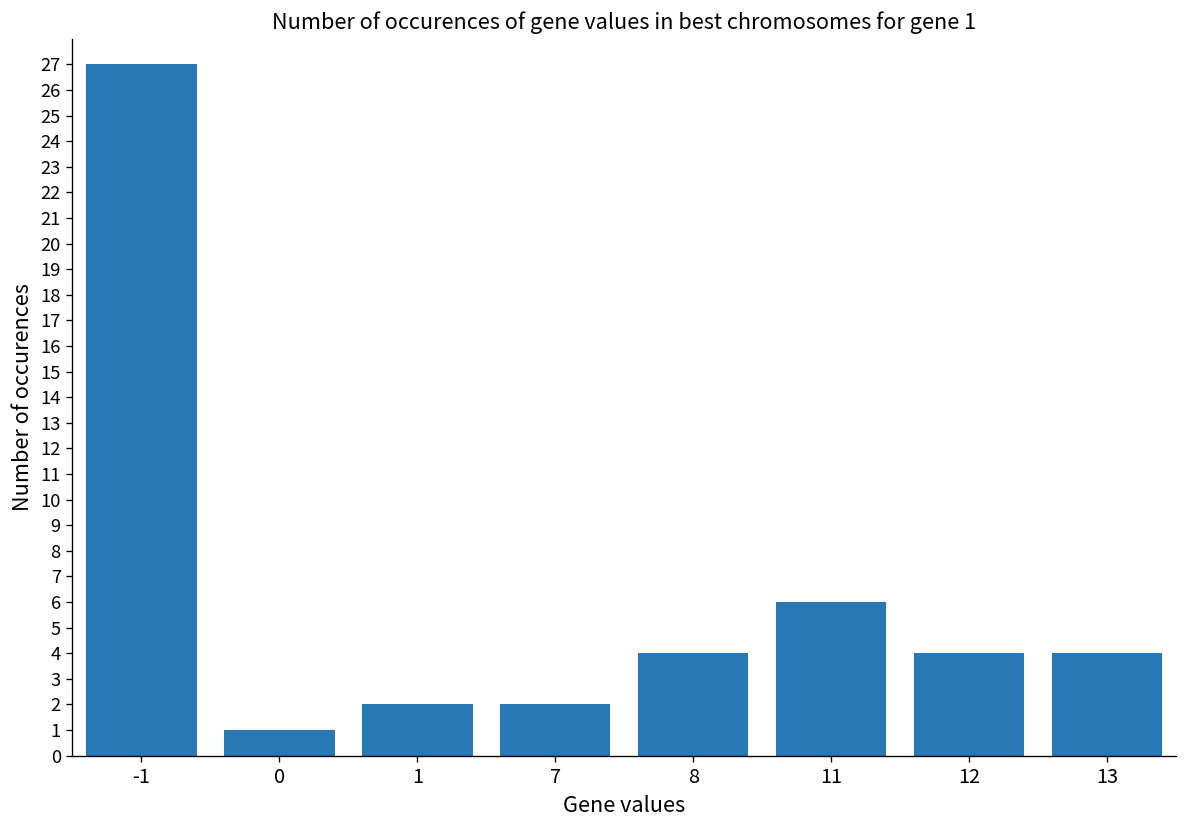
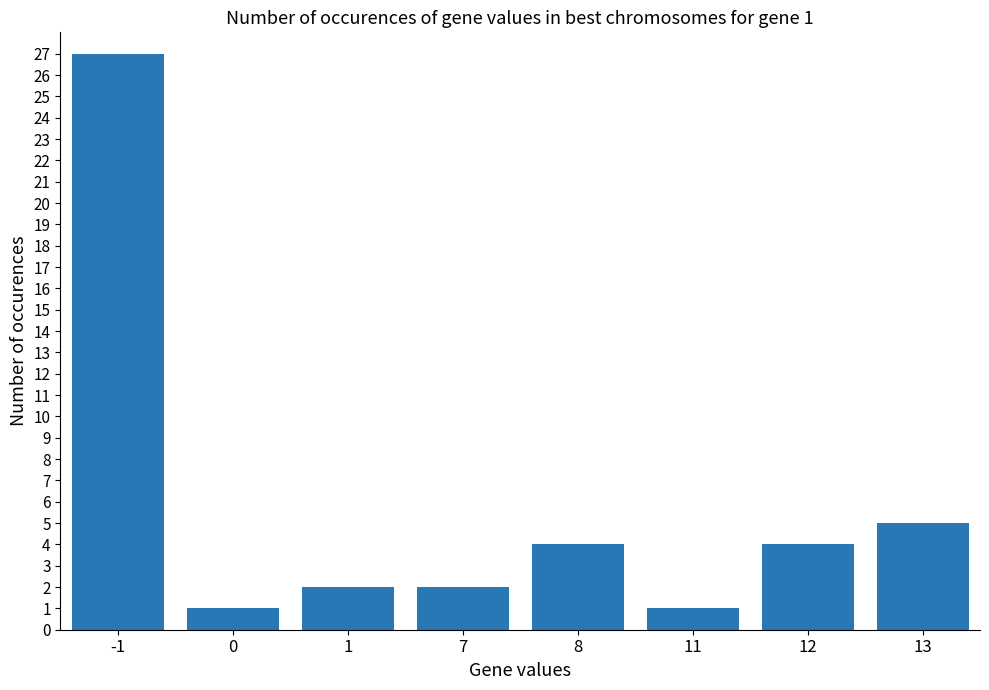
11: 6 -> 1
13: 4 -> 5
